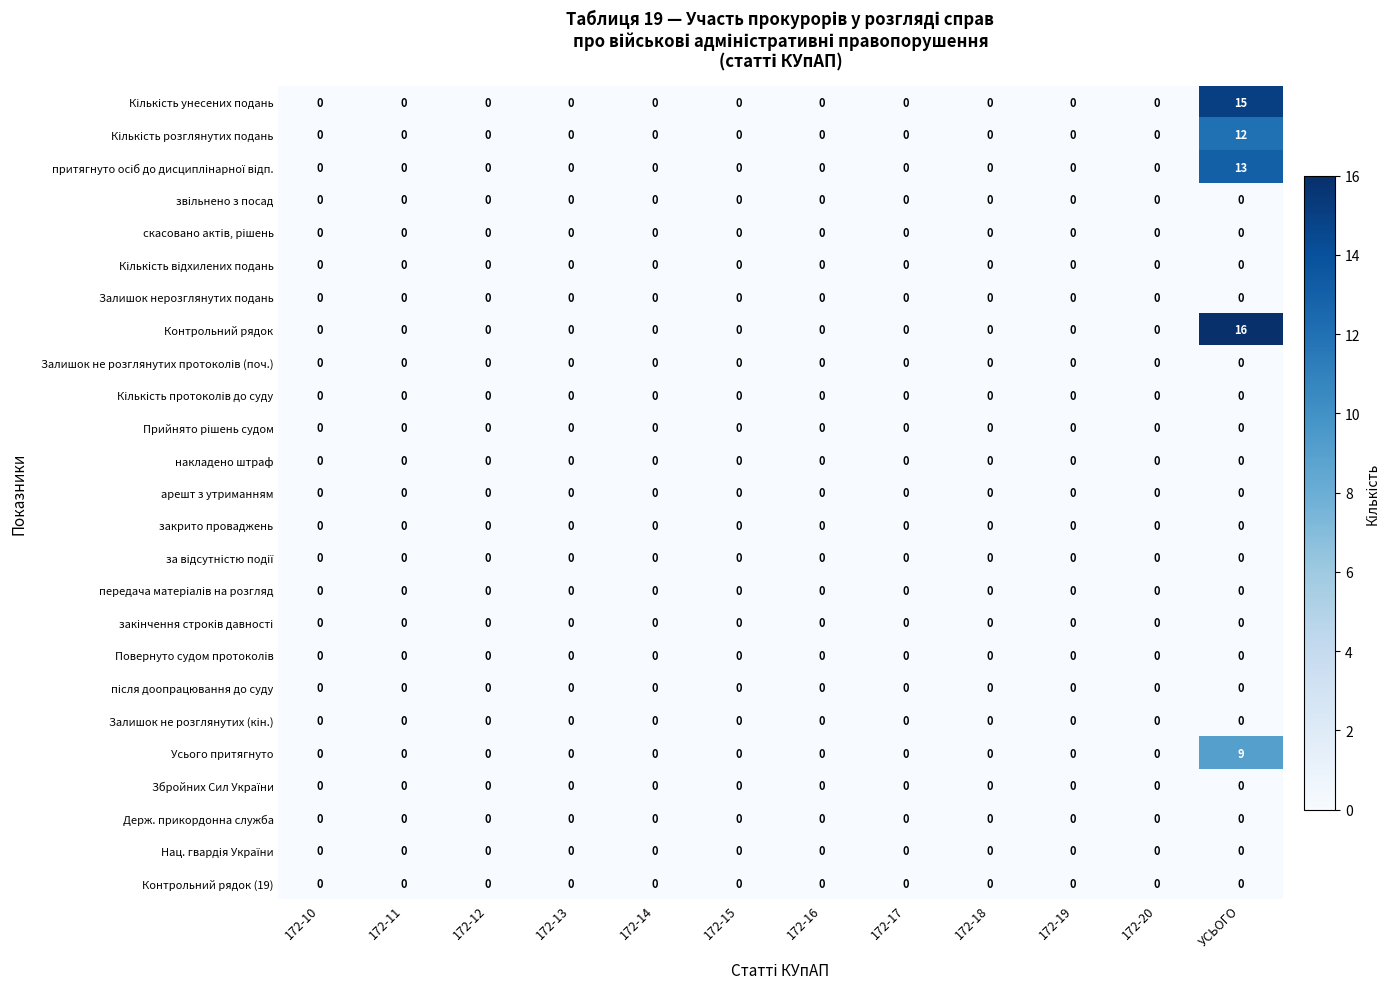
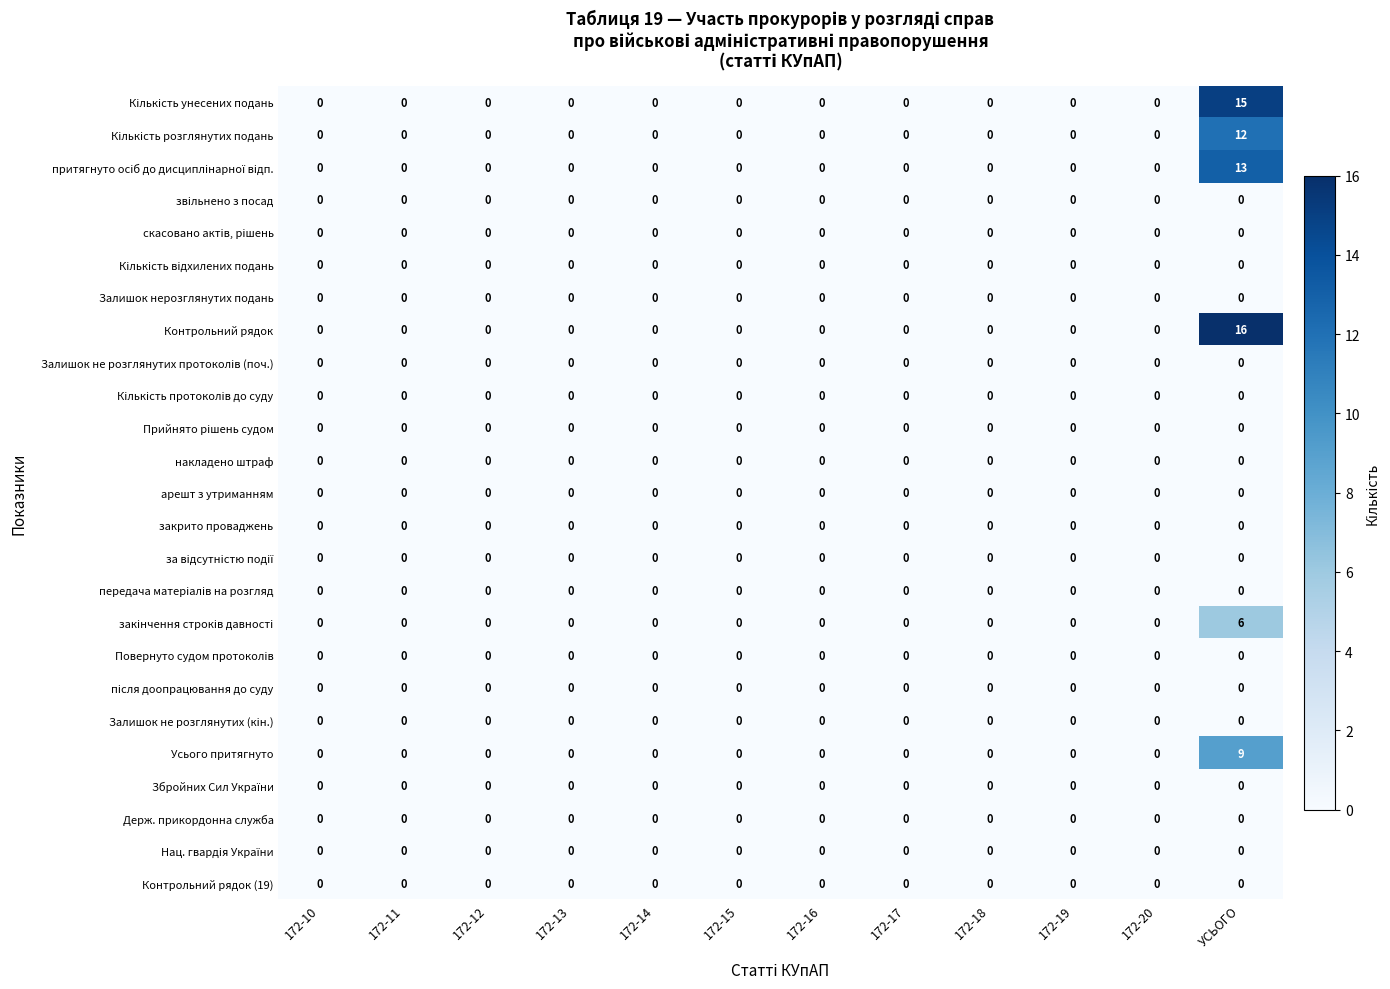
закінчення строків давності, УСЬОГО: 0 -> 6
